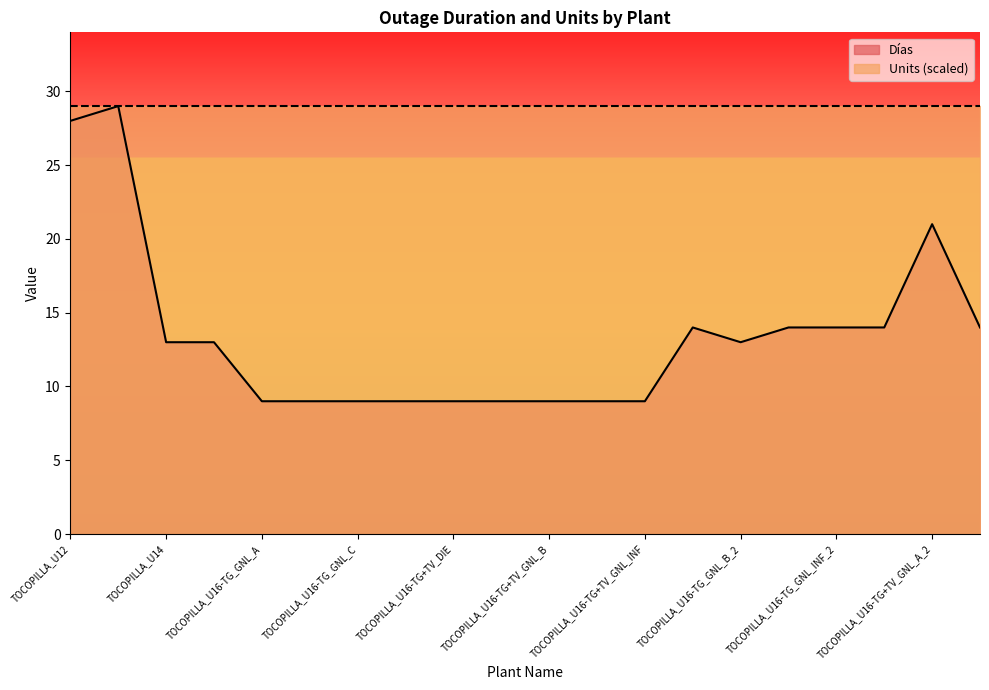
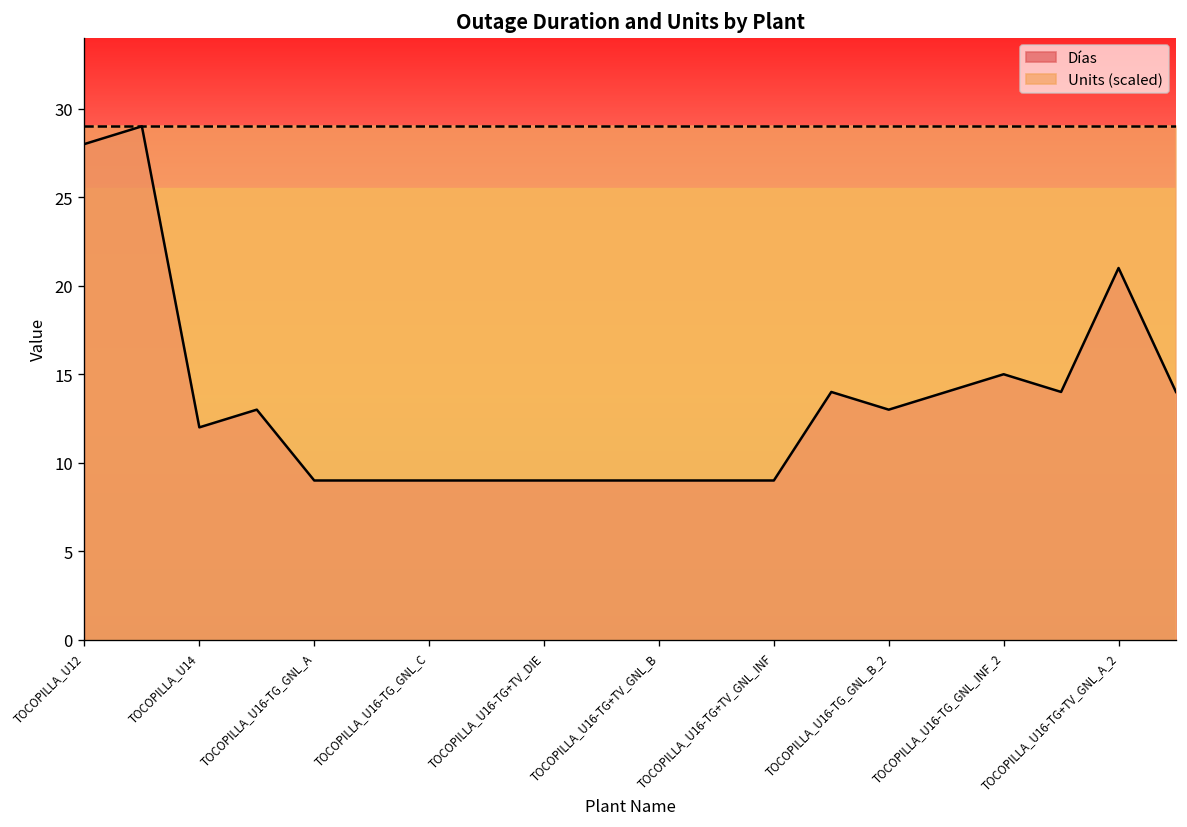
Días, TOCOPILLA_U14: 13 -> 12
Días, TOCOPILLA_U16-TG_GNL_INF_2: 14 -> 15
